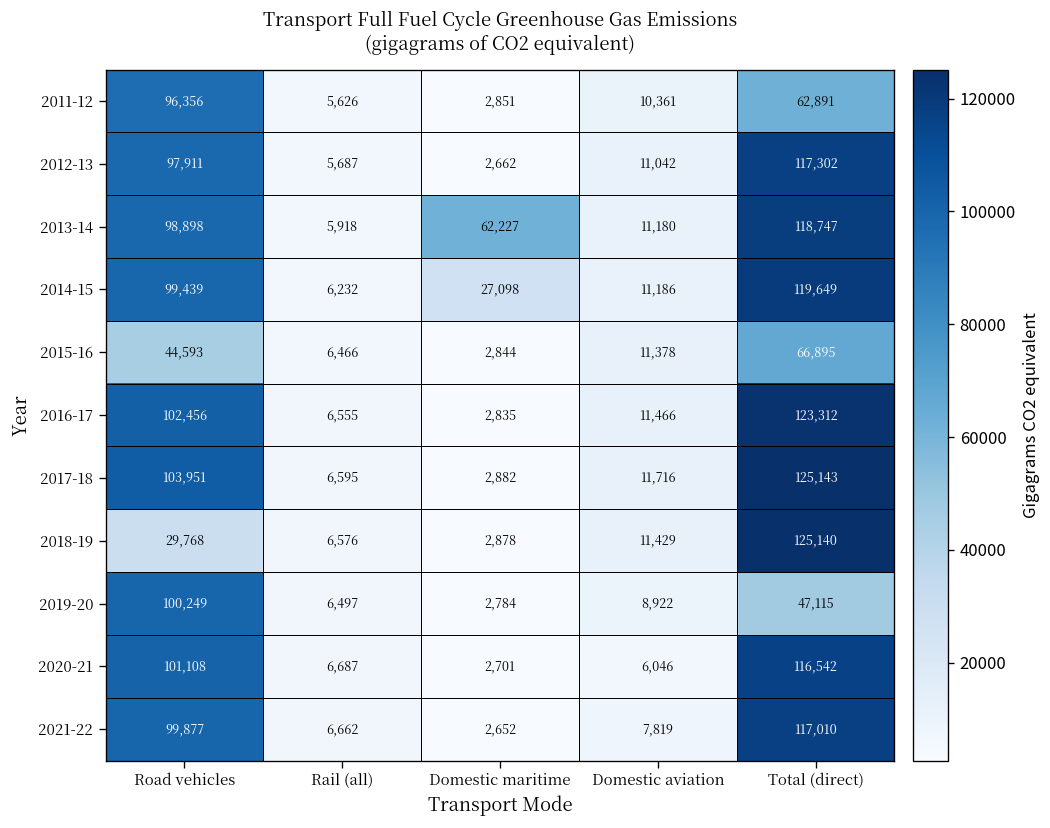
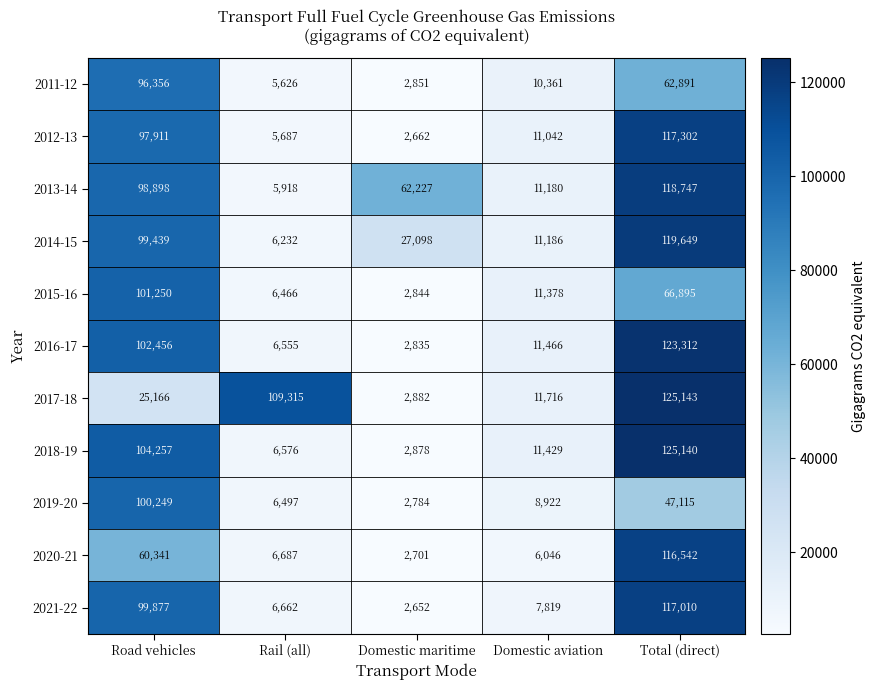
2015-16, Road vehicles: 44,593 -> 101,250
2017-18, Road vehicles: 103,951 -> 25,166
2017-18, Rail (all): 6,595 -> 109,315
2018-19, Road vehicles: 29,768 -> 104,257
2020-21, Road vehicles: 101,108 -> 60,341
